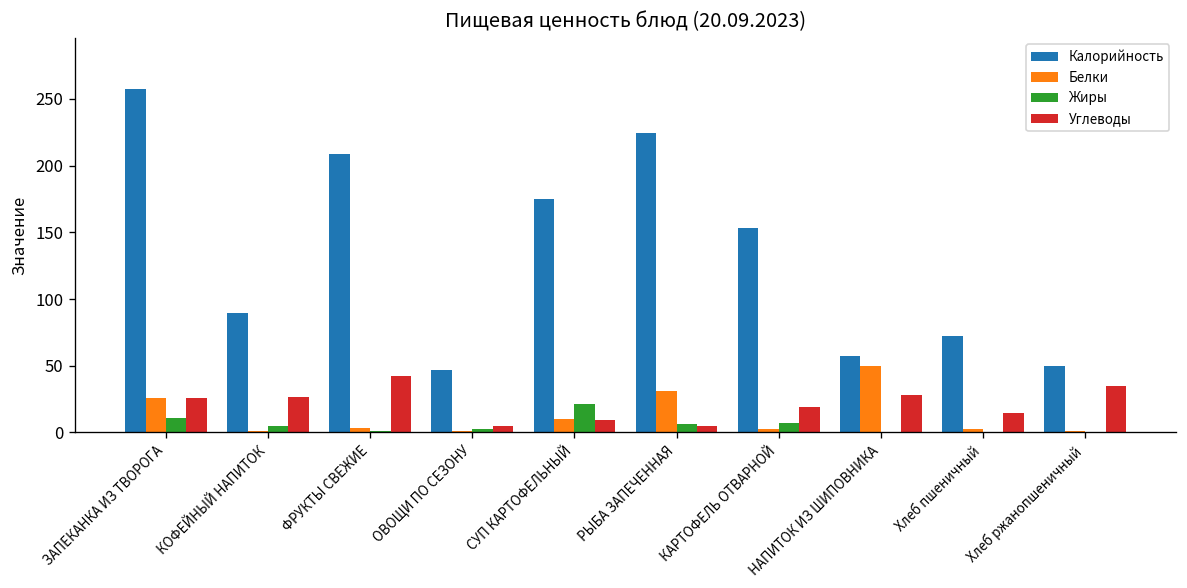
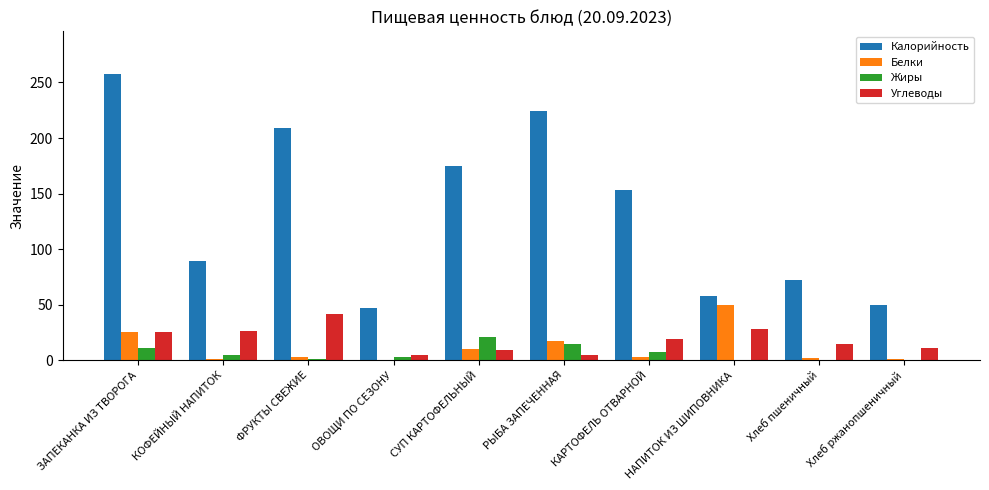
Белки, РЫБА ЗАПЕЧЕННАЯ: 31 -> 18
Жиры, РЫБА ЗАПЕЧЕННАЯ: 6 -> 15
Углеводы, Хлеб ржанопшеничный: 35 -> 11
